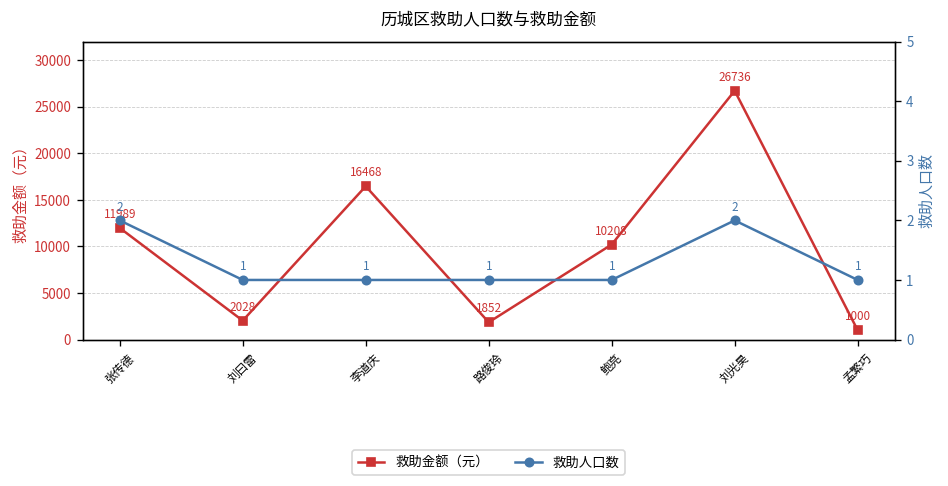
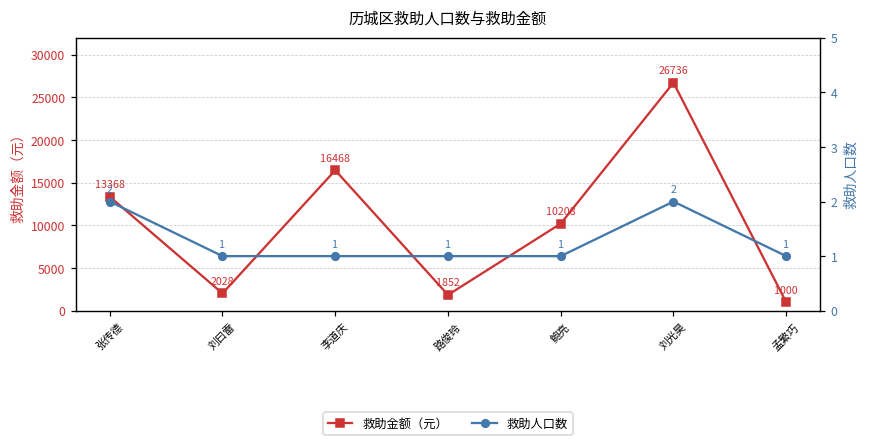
救助金额（元）, 张传德: 11989 -> 13368
